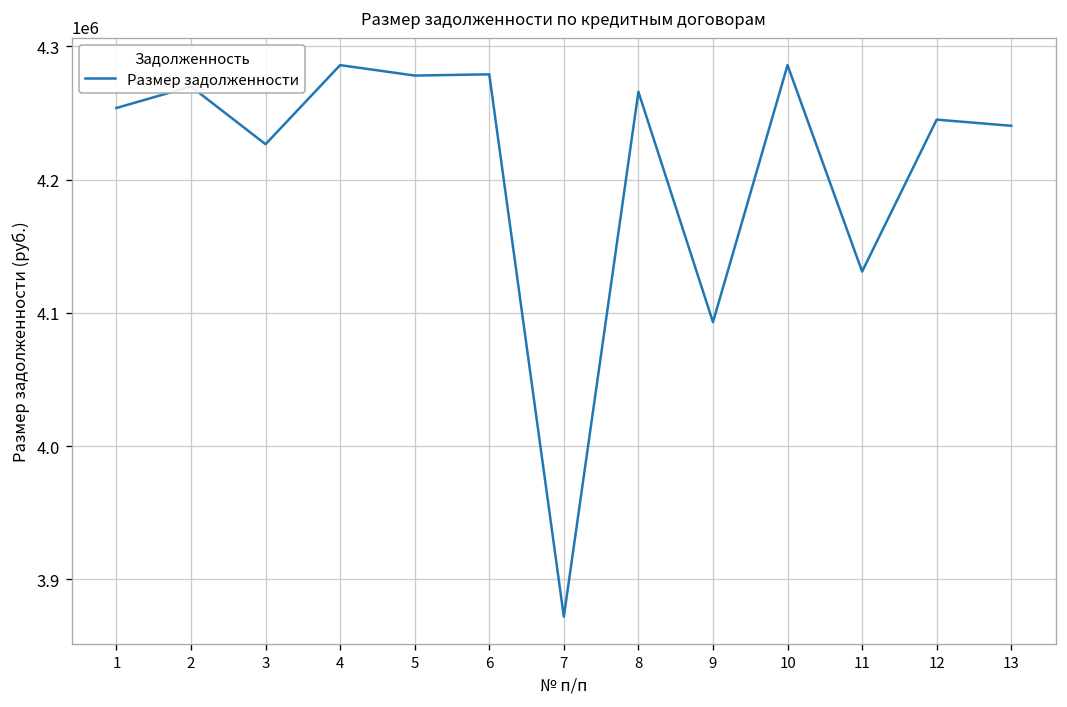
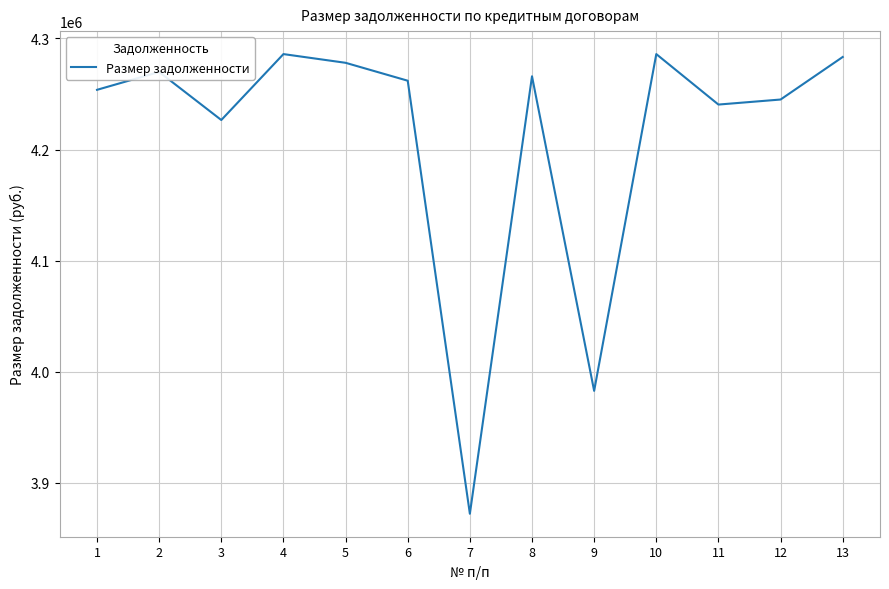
6: 4279000 -> 4262000
9: 4093000 -> 3983000
11: 4131000 -> 4240000
13: 4240000 -> 4283000
